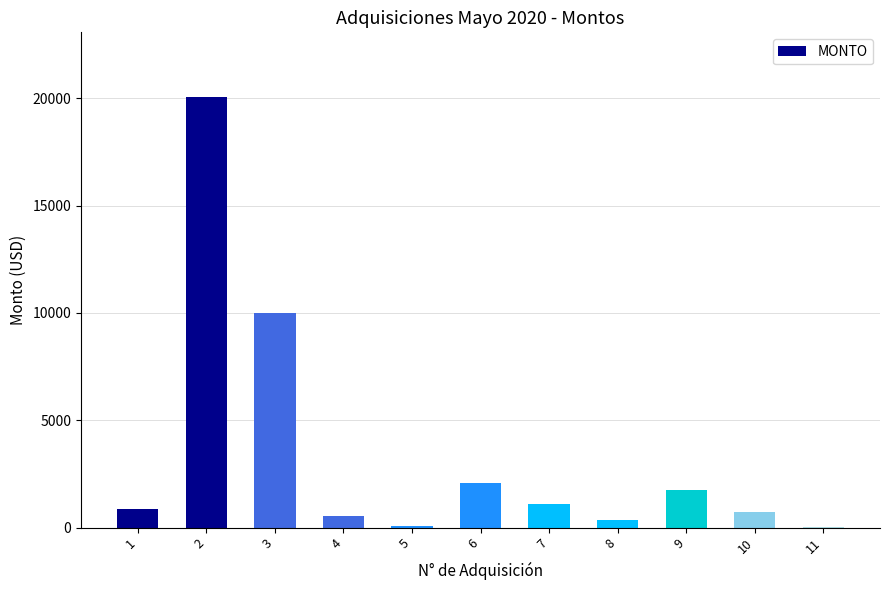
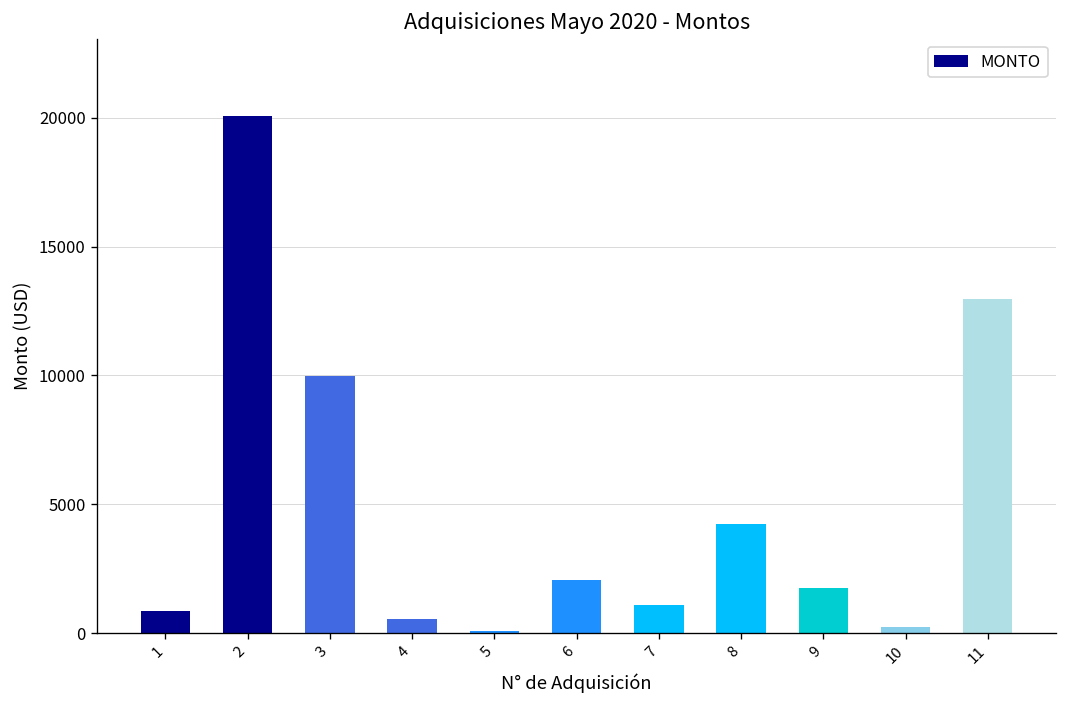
8: 400 -> 4200
10: 700 -> 200
11: 0 -> 13000
